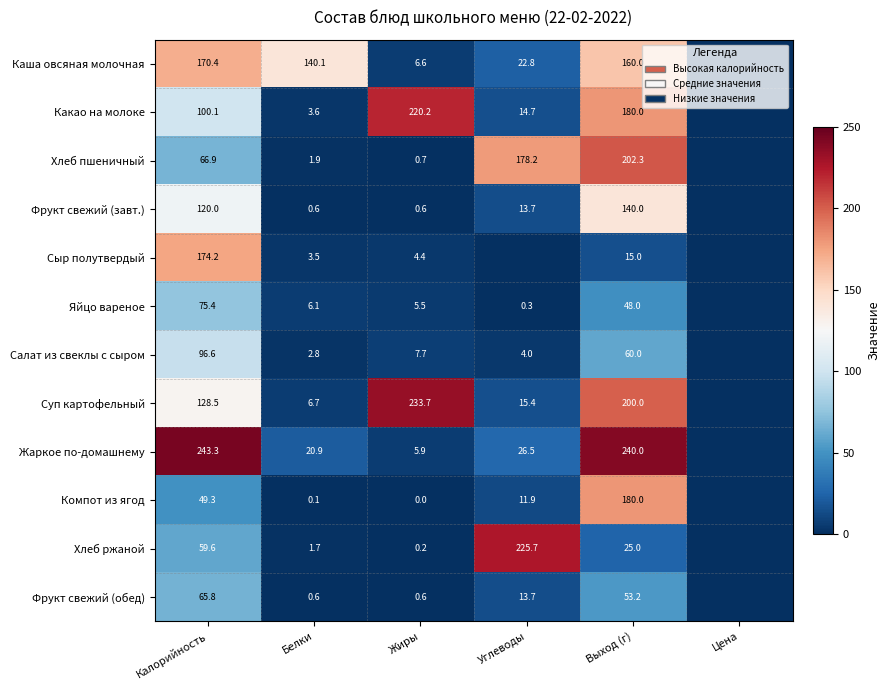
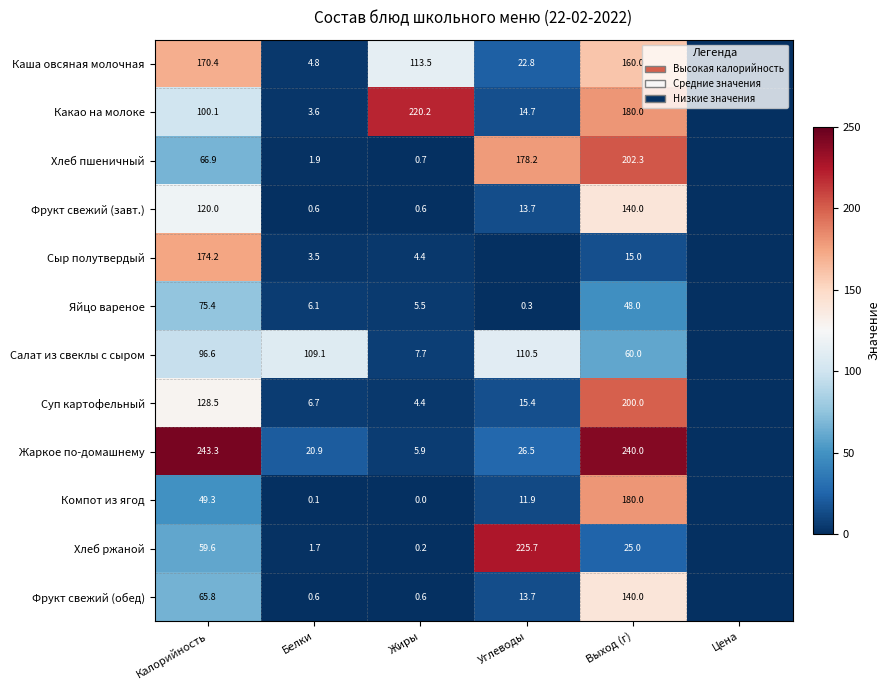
Каша овсяная молочная, Белки: 140.1 -> 4.8
Каша овсяная молочная, Жиры: 6.6 -> 113.5
Салат из свеклы с сыром, Белки: 2.8 -> 109.1
Салат из свеклы с сыром, Углеводы: 4.0 -> 110.5
Суп картофельный, Жиры: 233.7 -> 4.4
Фрукт свежий (обед), Выход (г): 53.2 -> 140.0
